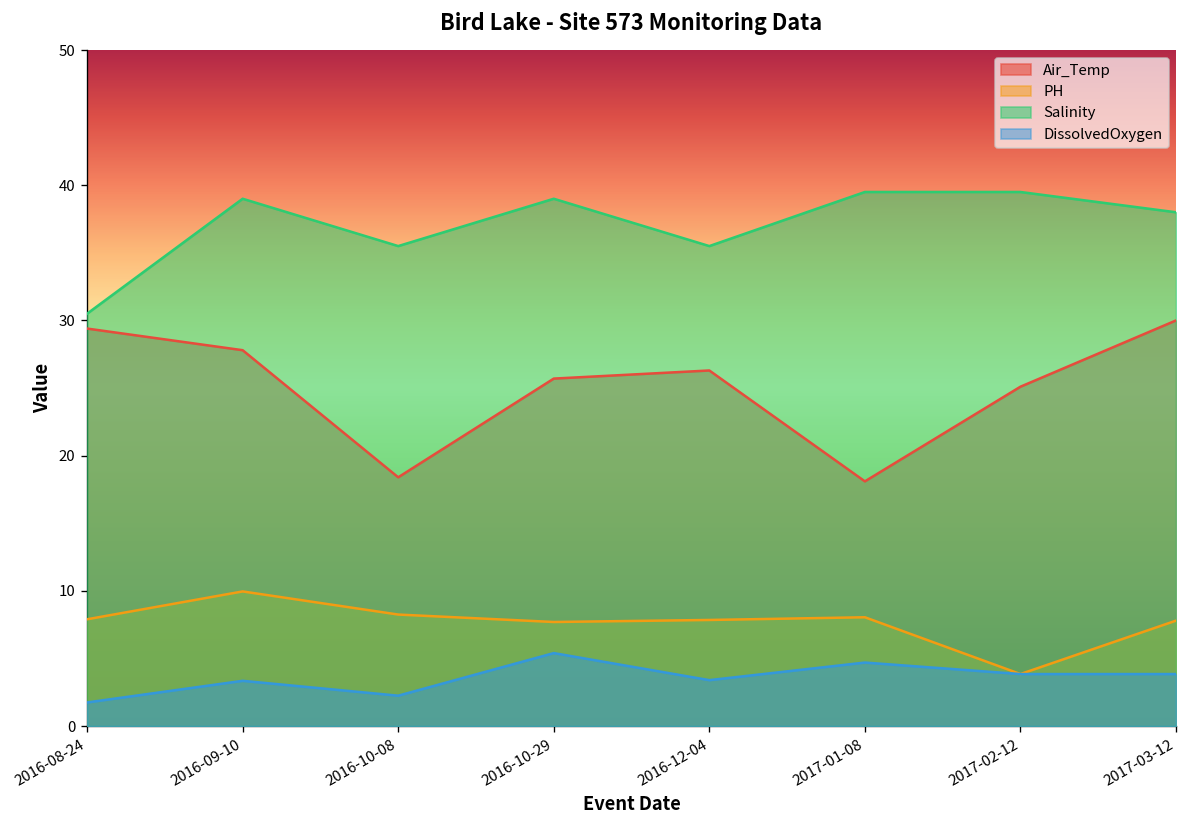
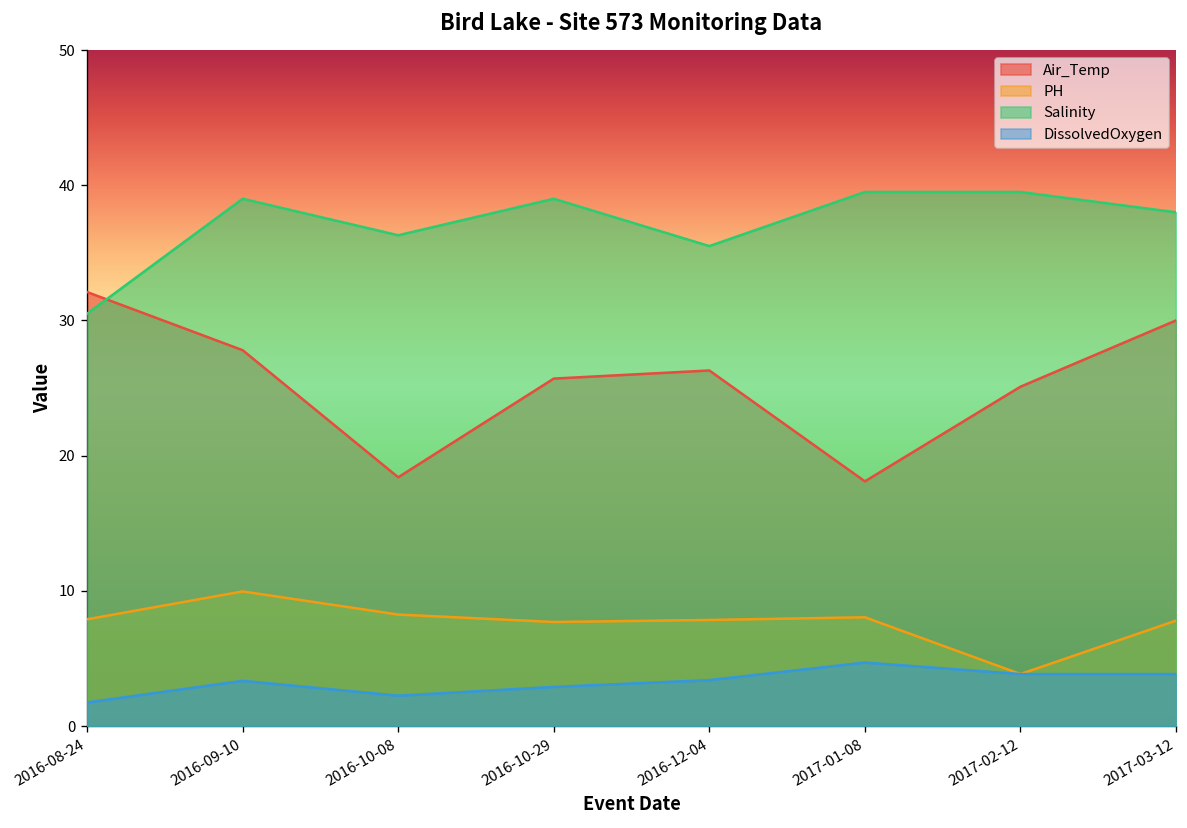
Air_Temp, 2016-08-24: 29.4 -> 32.1
Salinity, 2016-10-08: 35.5 -> 36.3
DissolvedOxygen, 2016-10-29: 5.4 -> 2.9
